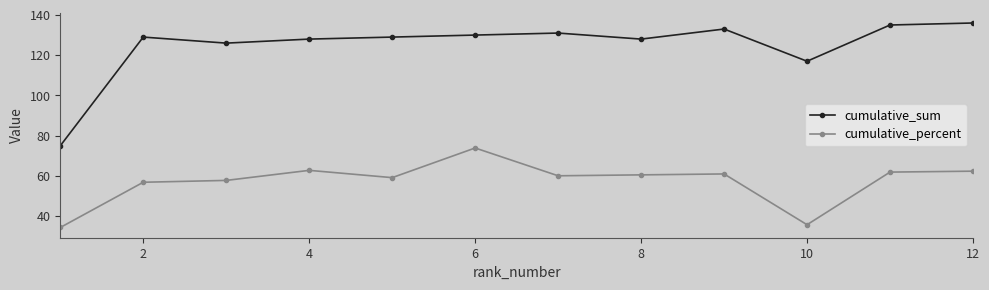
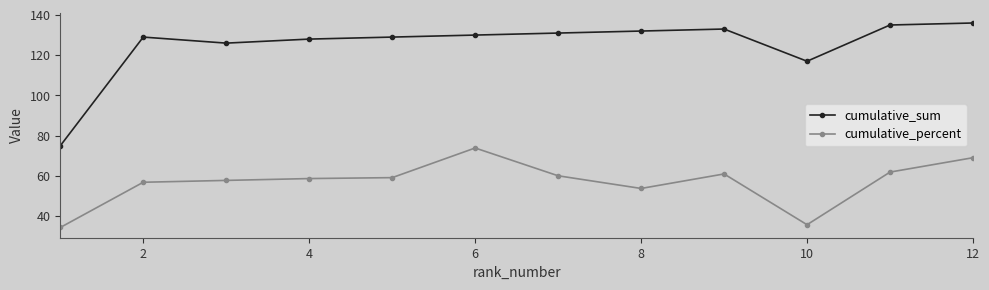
cumulative_percent, 4: 63 -> 59
cumulative_sum, 8: 128 -> 132
cumulative_percent, 8: 61 -> 54
cumulative_percent, 12: 62 -> 69
